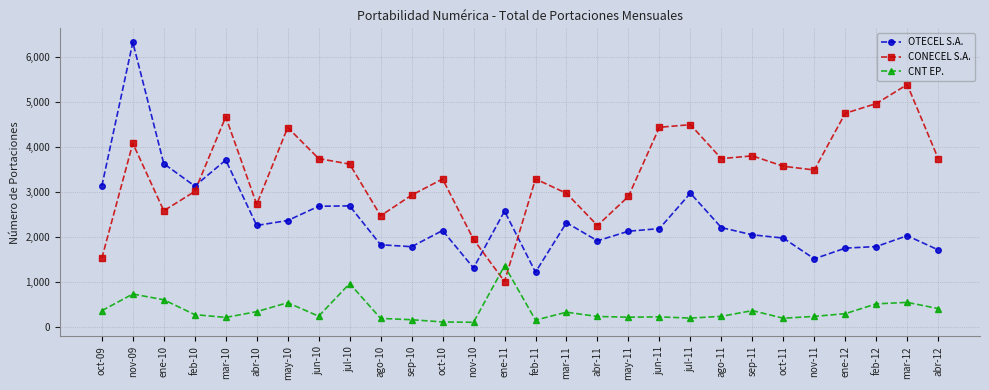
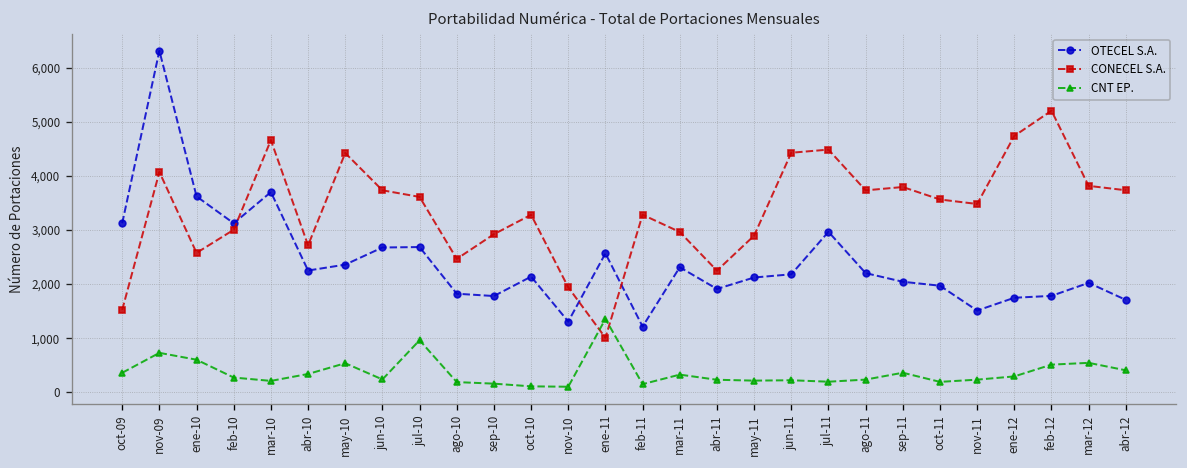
CONECEL S.A., feb-12: 5,000 -> 5,200
CONECEL S.A., mar-12: 5,400 -> 3,800
